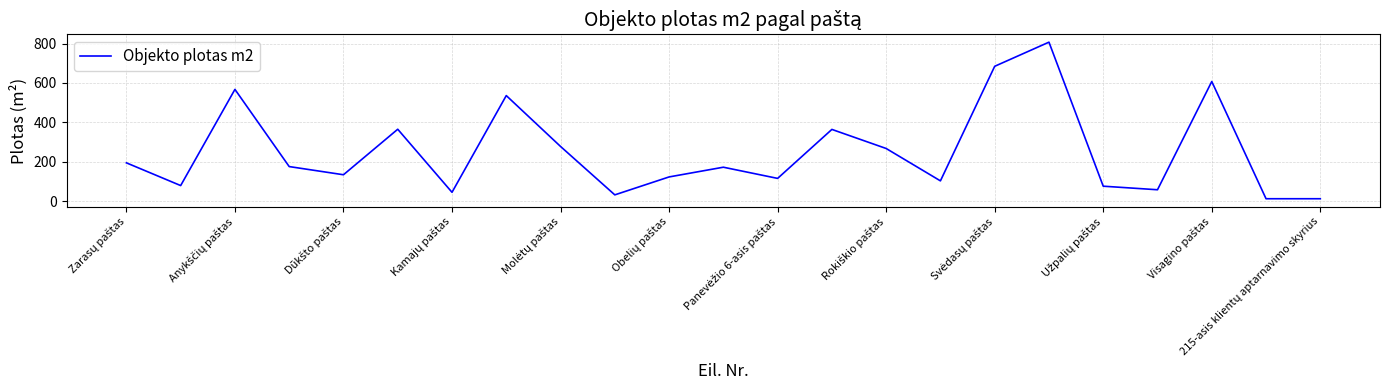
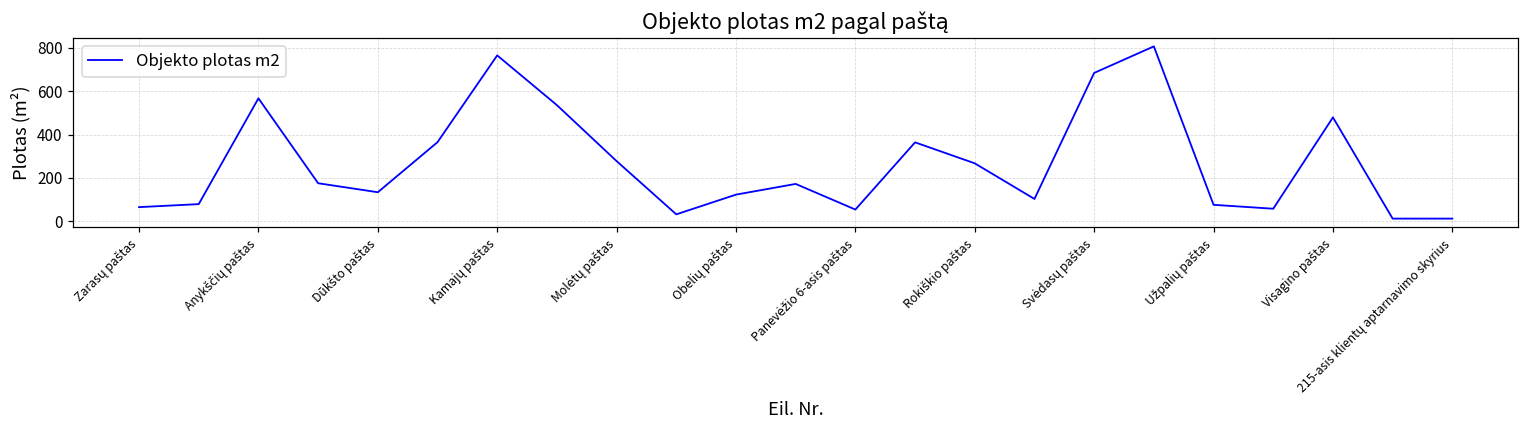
Zarasų paštas: 190 -> 70
Kamajų paštas: 40 -> 770
Panevėžio 6-asis paštas: 120 -> 50
Visagino paštas: 610 -> 480
